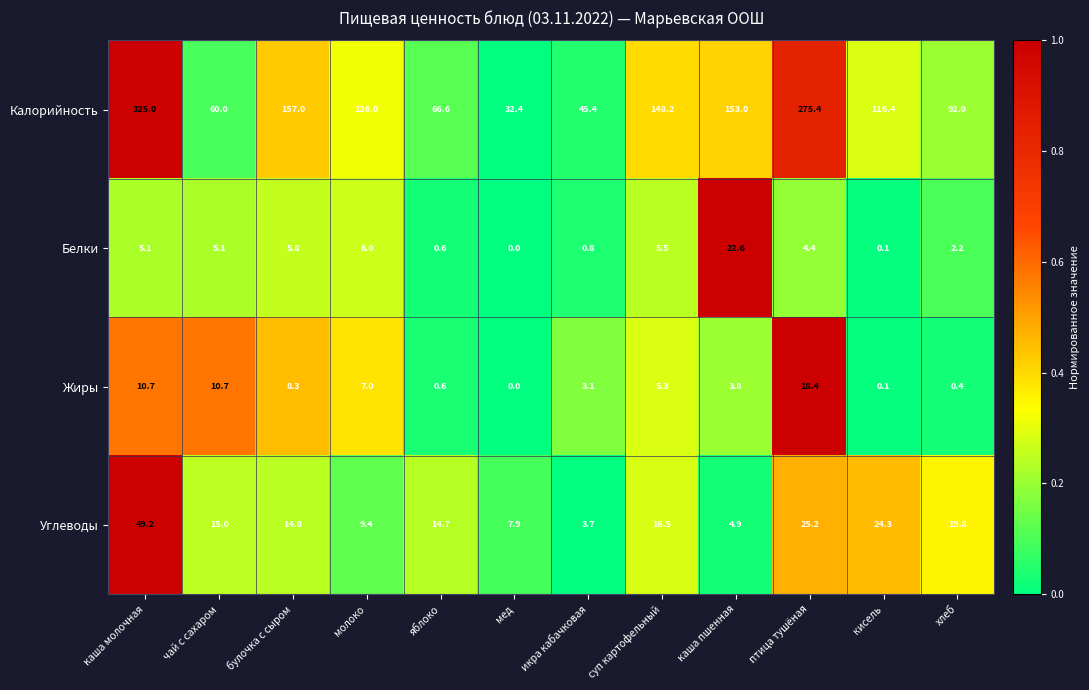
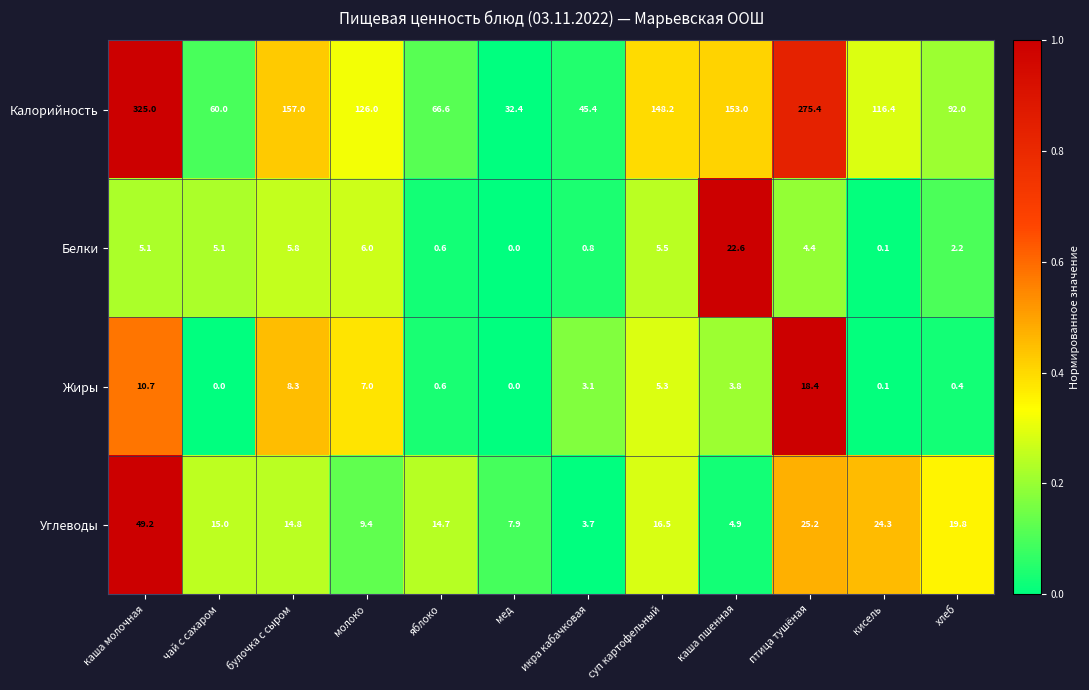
Жиры, чай с сахаром: 10.7 -> 0.0
